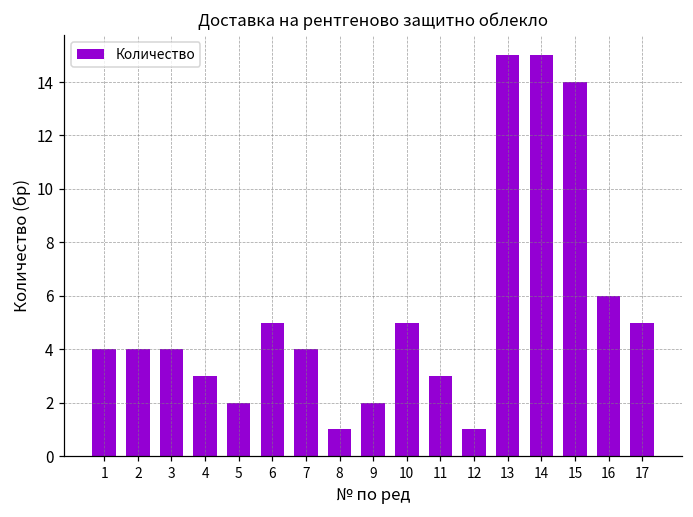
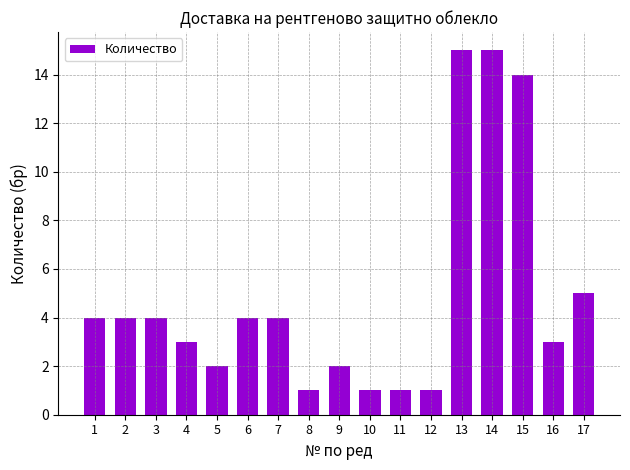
6: 5 -> 4
10: 5 -> 1
11: 3 -> 1
16: 6 -> 3
